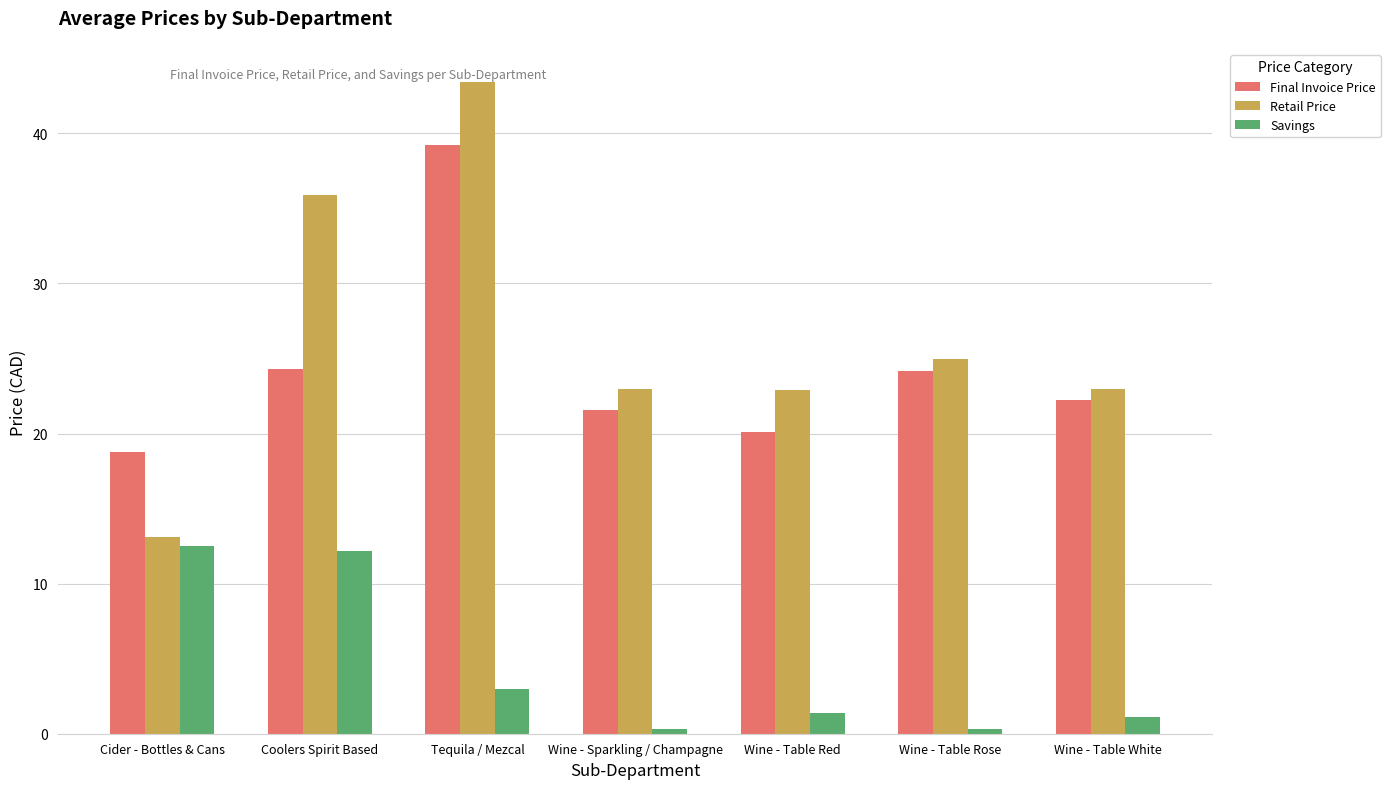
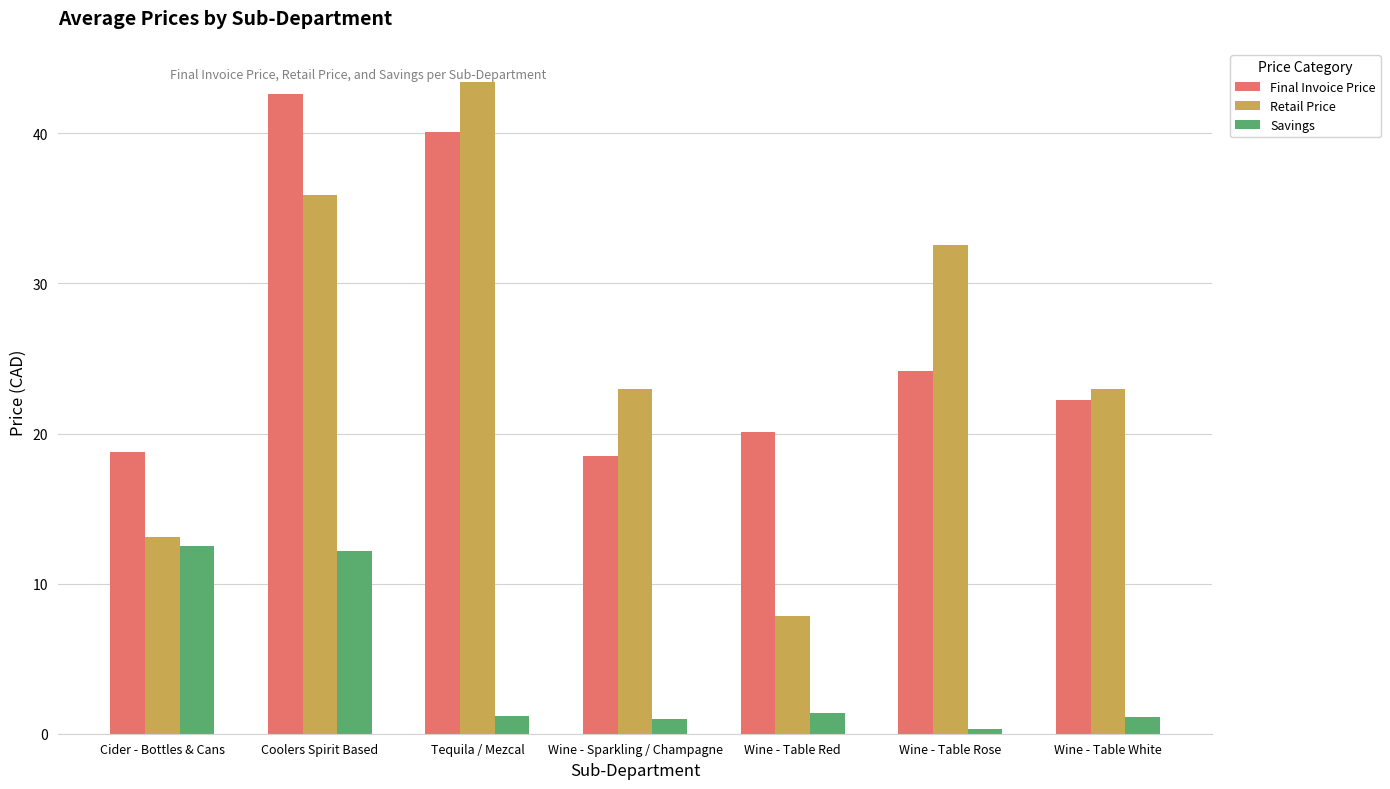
Final Invoice Price, Coolers Spirit Based: 24.3 -> 42.6
Final Invoice Price, Tequila / Mezcal: 39.2 -> 40.1
Savings, Tequila / Mezcal: 3.0 -> 1.2
Final Invoice Price, Wine - Sparkling / Champagne: 21.6 -> 18.5
Savings, Wine - Sparkling / Champagne: 0.3 -> 1.0
Retail Price, Wine - Table Red: 22.9 -> 7.9
Retail Price, Wine - Table Rose: 25.0 -> 32.6
